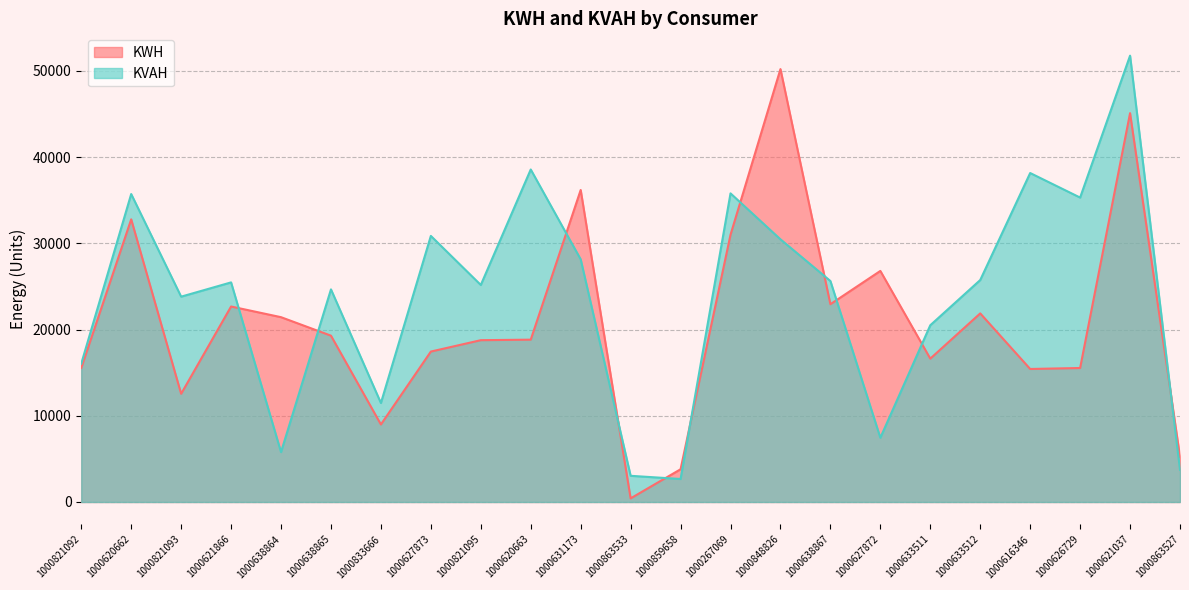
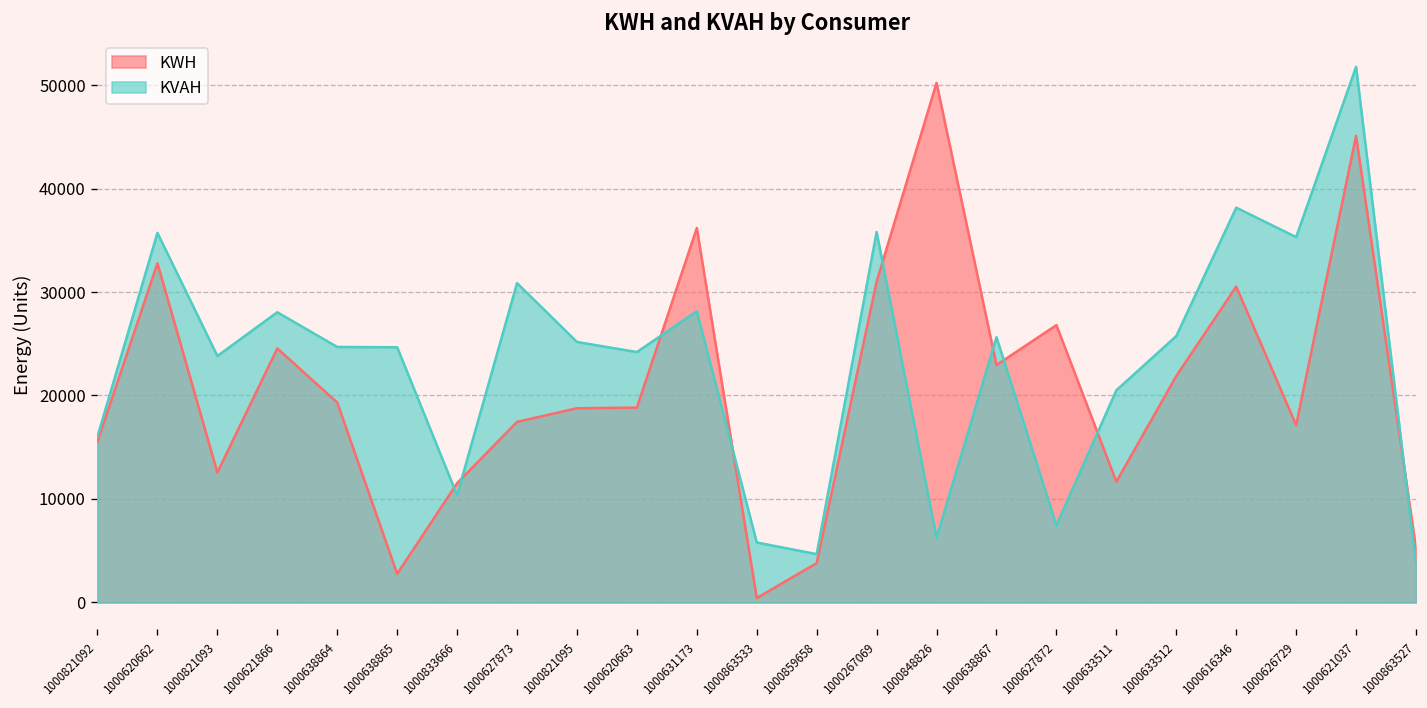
KWH, 1000621866: 23000 -> 25000
KVAH, 1000621866: 25000 -> 28000
KWH, 1000638864: 21000 -> 19000
KVAH, 1000638864: 6000 -> 25000
KWH, 1000638865: 19000 -> 3000
KWH, 1000833666: 9000 -> 12000
KVAH, 1000833666: 11000 -> 10000
KVAH, 1000620663: 39000 -> 24000
KVAH, 1000863533: 3000 -> 6000
KVAH, 1000859658: 3000 -> 5000
KVAH, 1000848826: 30000 -> 6000
KWH, 1000633511: 17000 -> 12000
KWH, 1000616346: 15000 -> 31000
KWH, 1000626729: 16000 -> 17000
